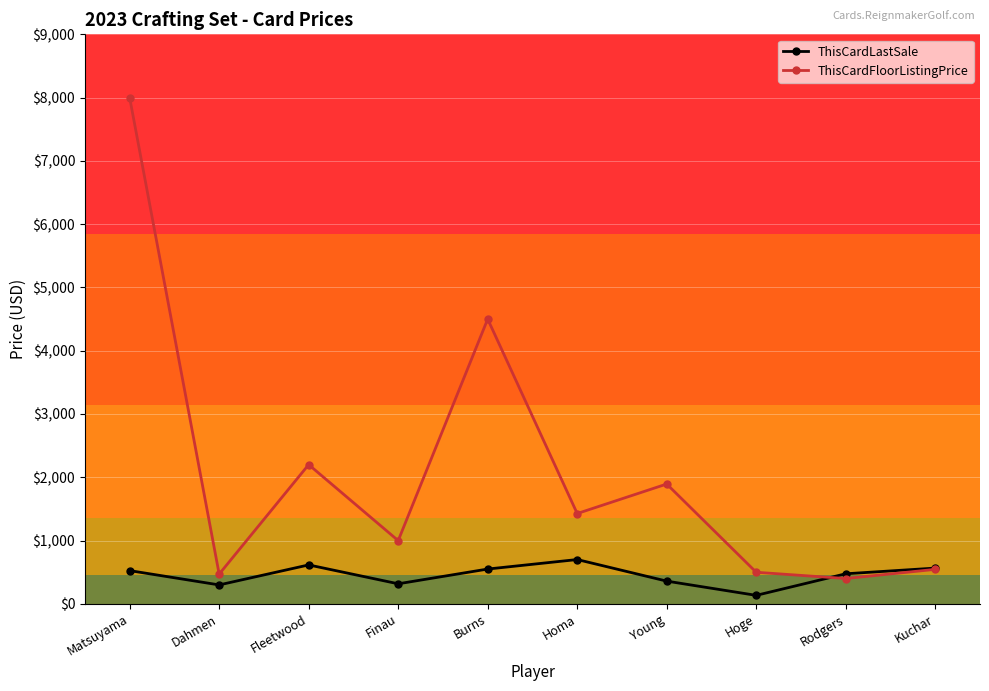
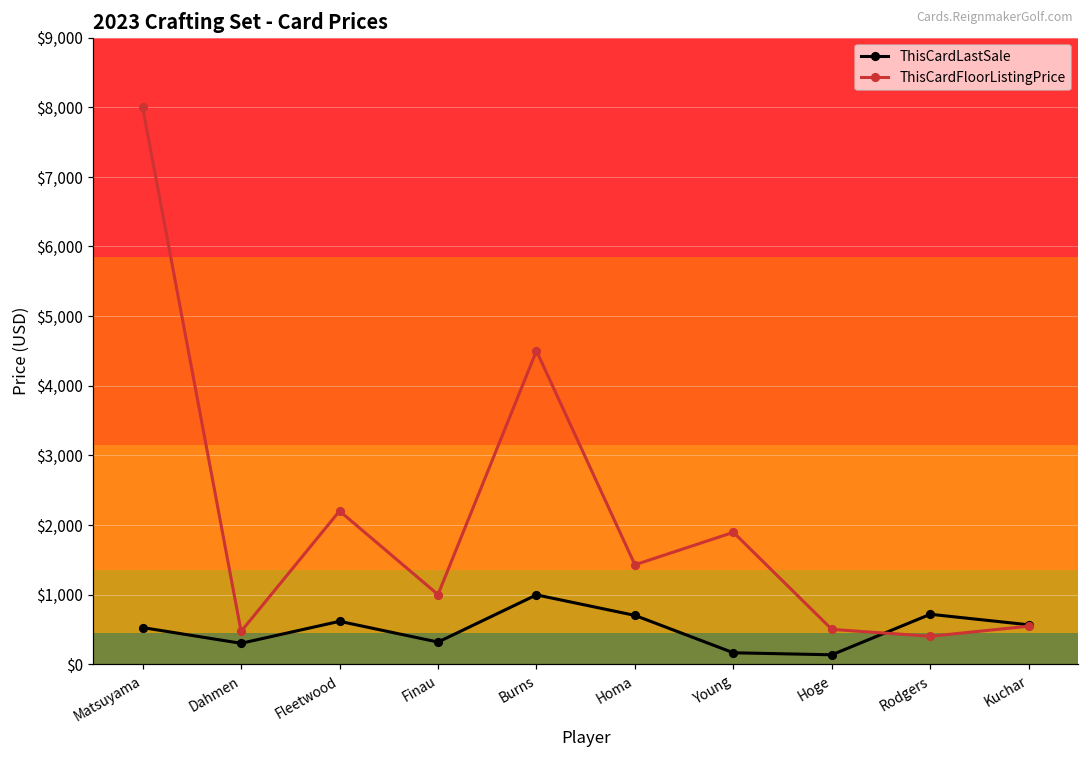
ThisCardLastSale, Burns: $500 -> $1,000
ThisCardLastSale, Young: $400 -> $200
ThisCardLastSale, Rodgers: $500 -> $700
